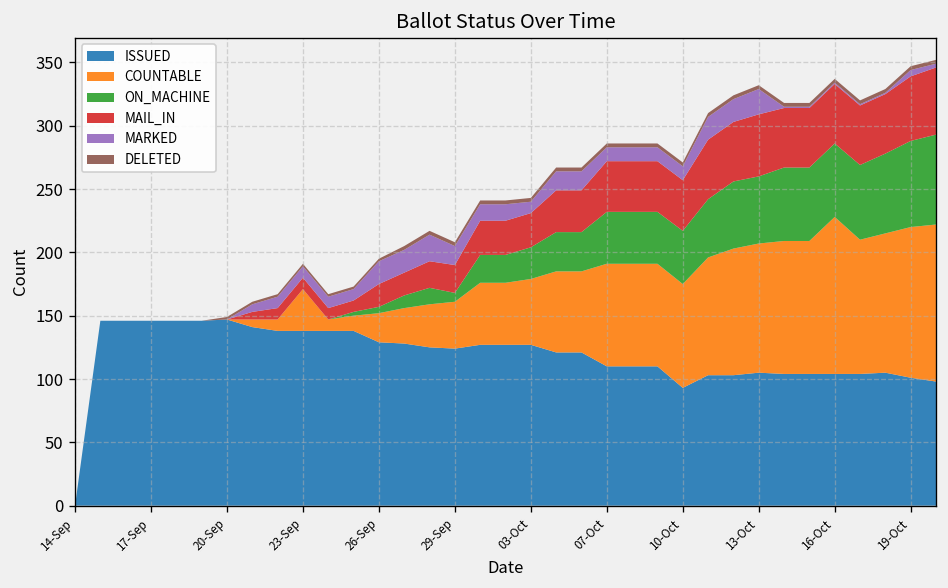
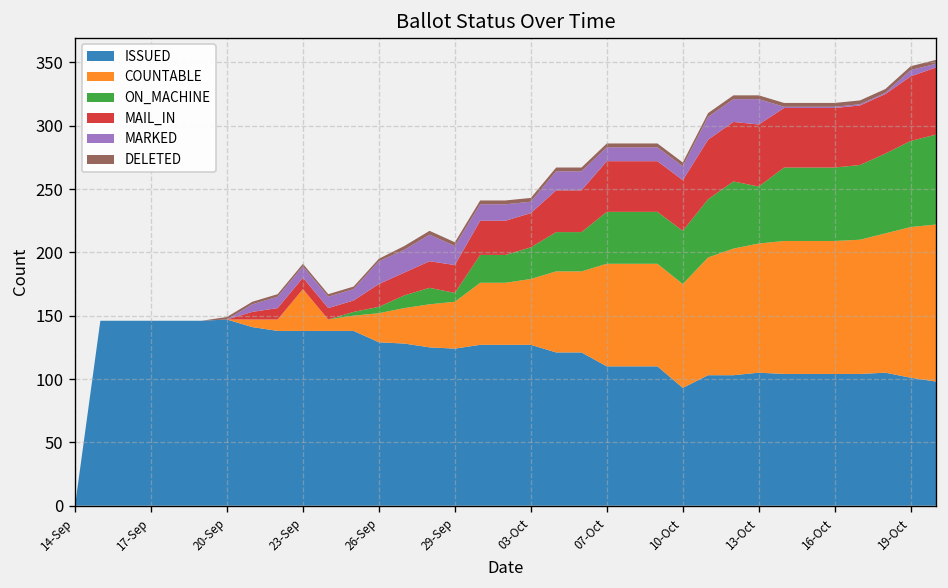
ON_MACHINE, 13-Oct: 53 -> 45
COUNTABLE, 16-Oct: 124 -> 105
